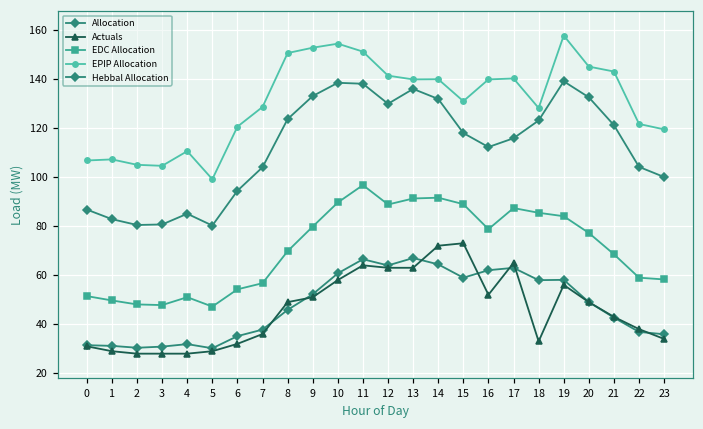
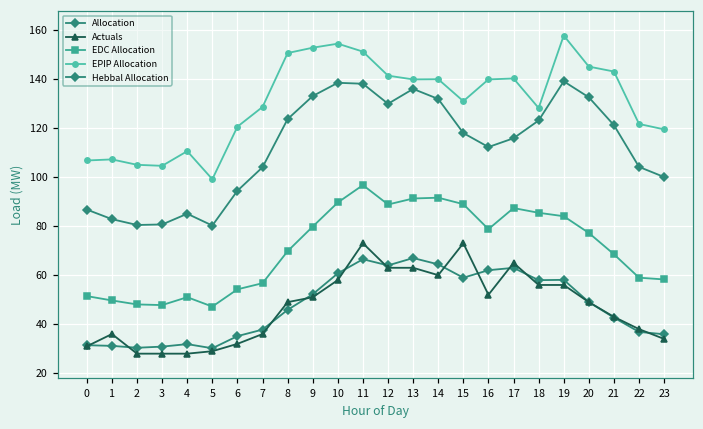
Actuals, 1: 29 -> 36
Actuals, 11: 64 -> 73
Actuals, 14: 72 -> 60
Actuals, 18: 33 -> 56
